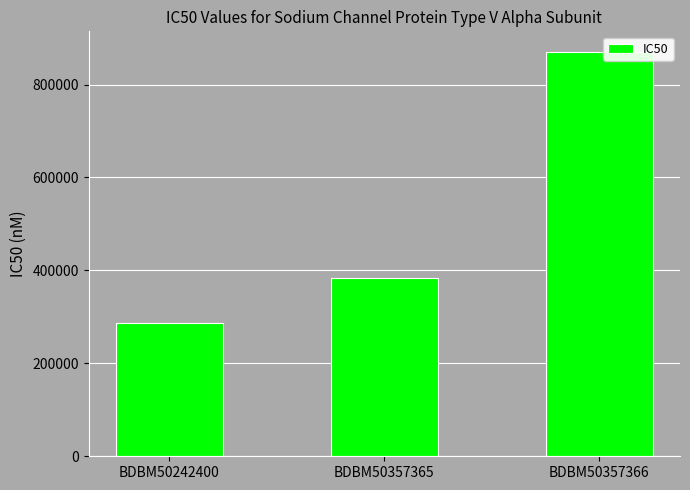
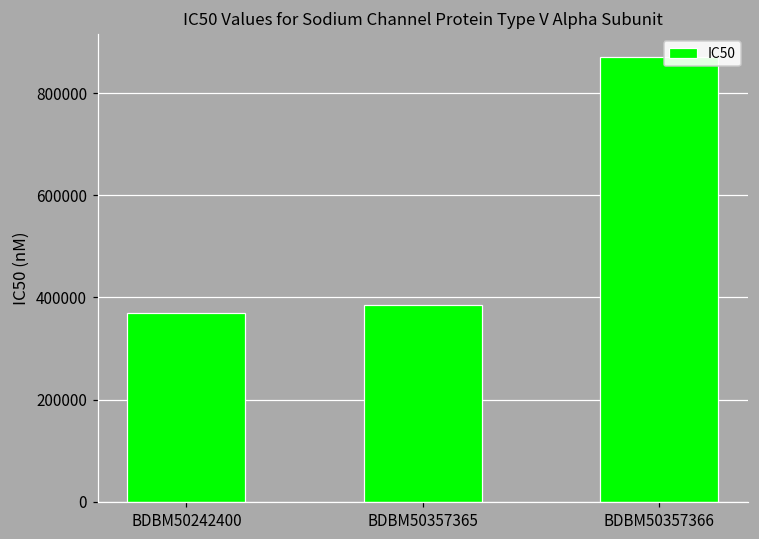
BDBM50242400: 290000 -> 370000
